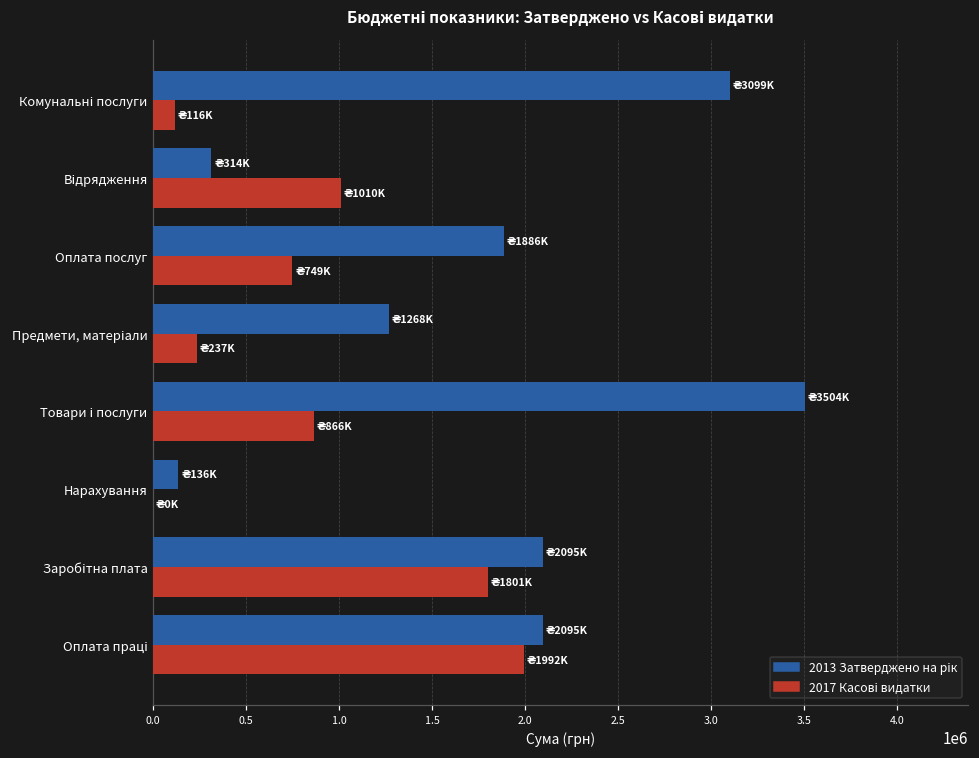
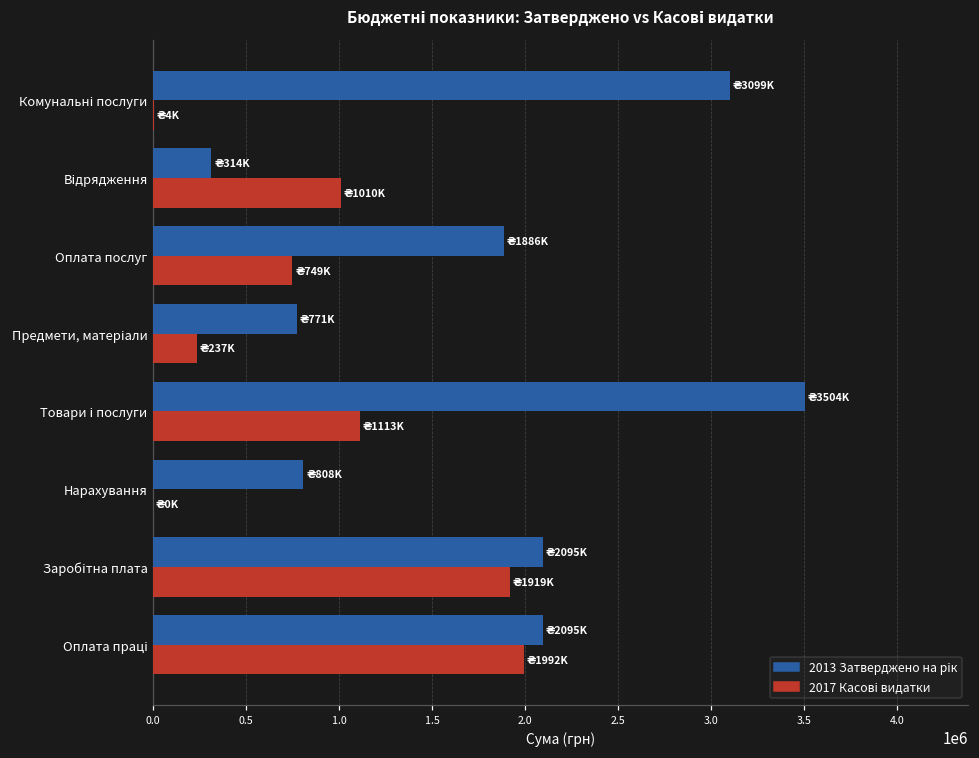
2017 Касові видатки, Комунальні послуги: 116K -> 4K
2013 Затверджено на рік, Предмети, матеріали: 1268K -> 771K
2017 Касові видатки, Товари і послуги: 866K -> 1113K
2013 Затверджено на рік, Нарахування: 136K -> 808K
2017 Касові видатки, Заробітна плата: 1801K -> 1919K
